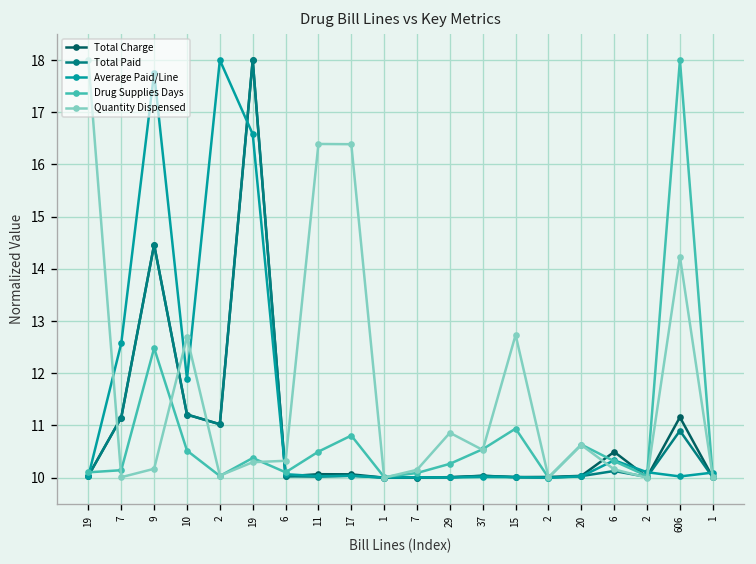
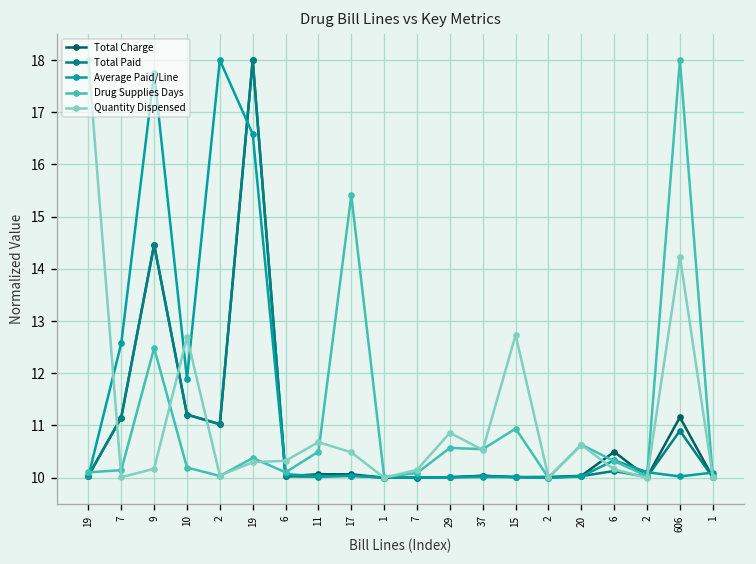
Drug Supplies Days, 10: 10.5 -> 10.2
Quantity Dispensed, 11: 16.4 -> 10.7
Drug Supplies Days, 17: 10.8 -> 15.4
Quantity Dispensed, 17: 16.4 -> 10.5
Drug Supplies Days, 29: 10.3 -> 10.6
